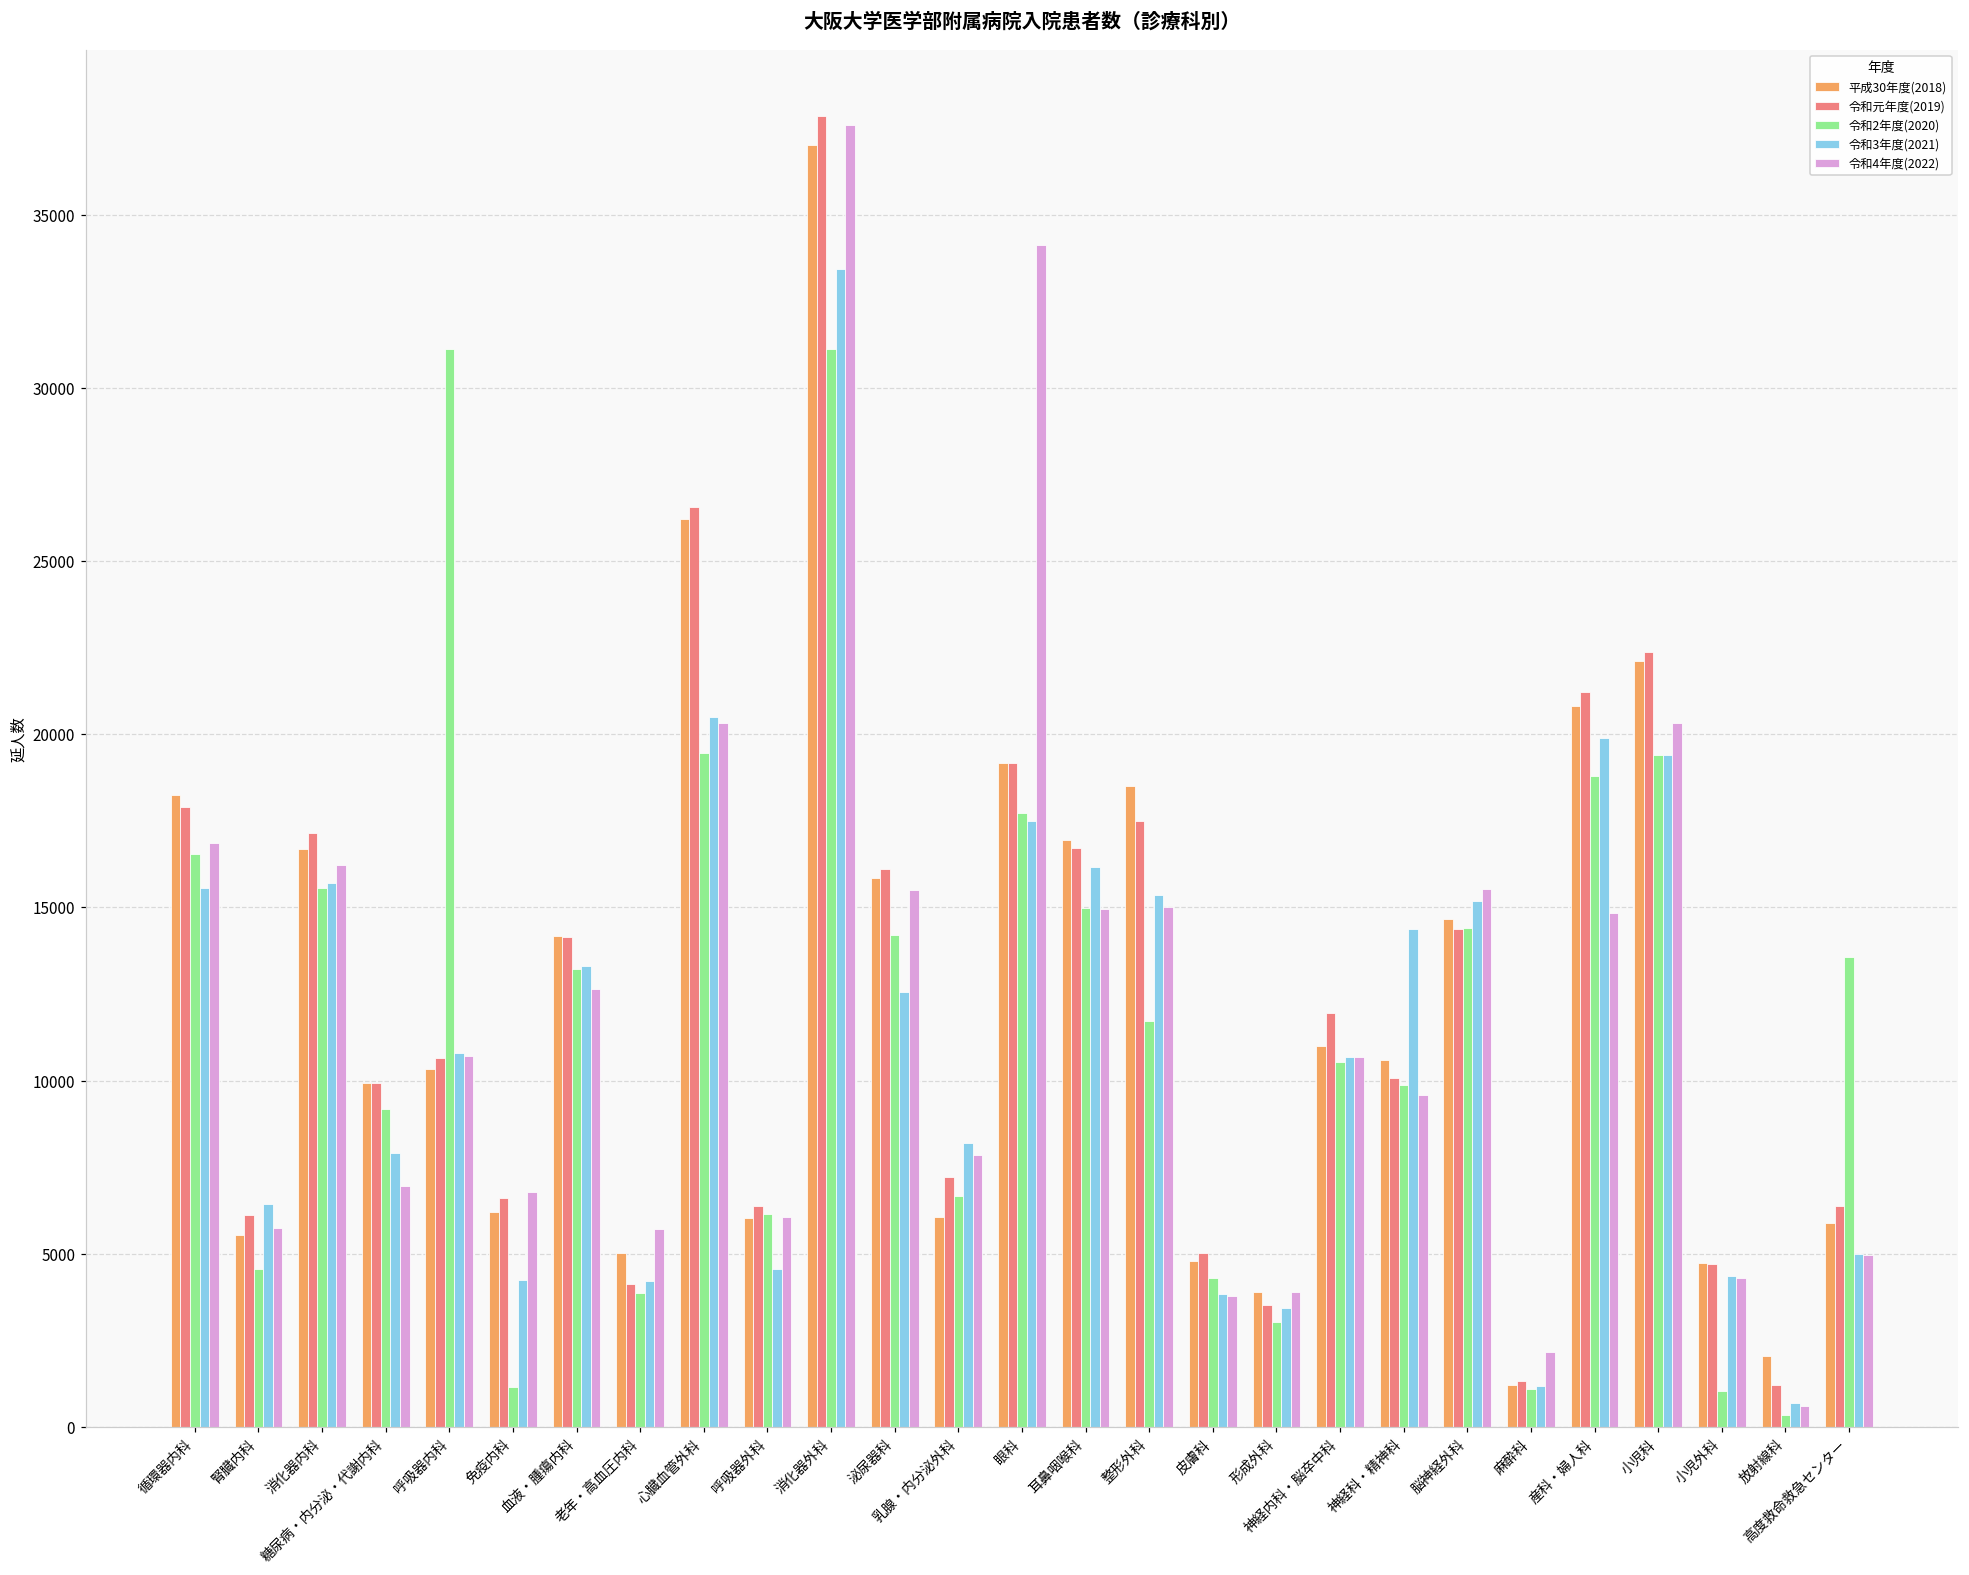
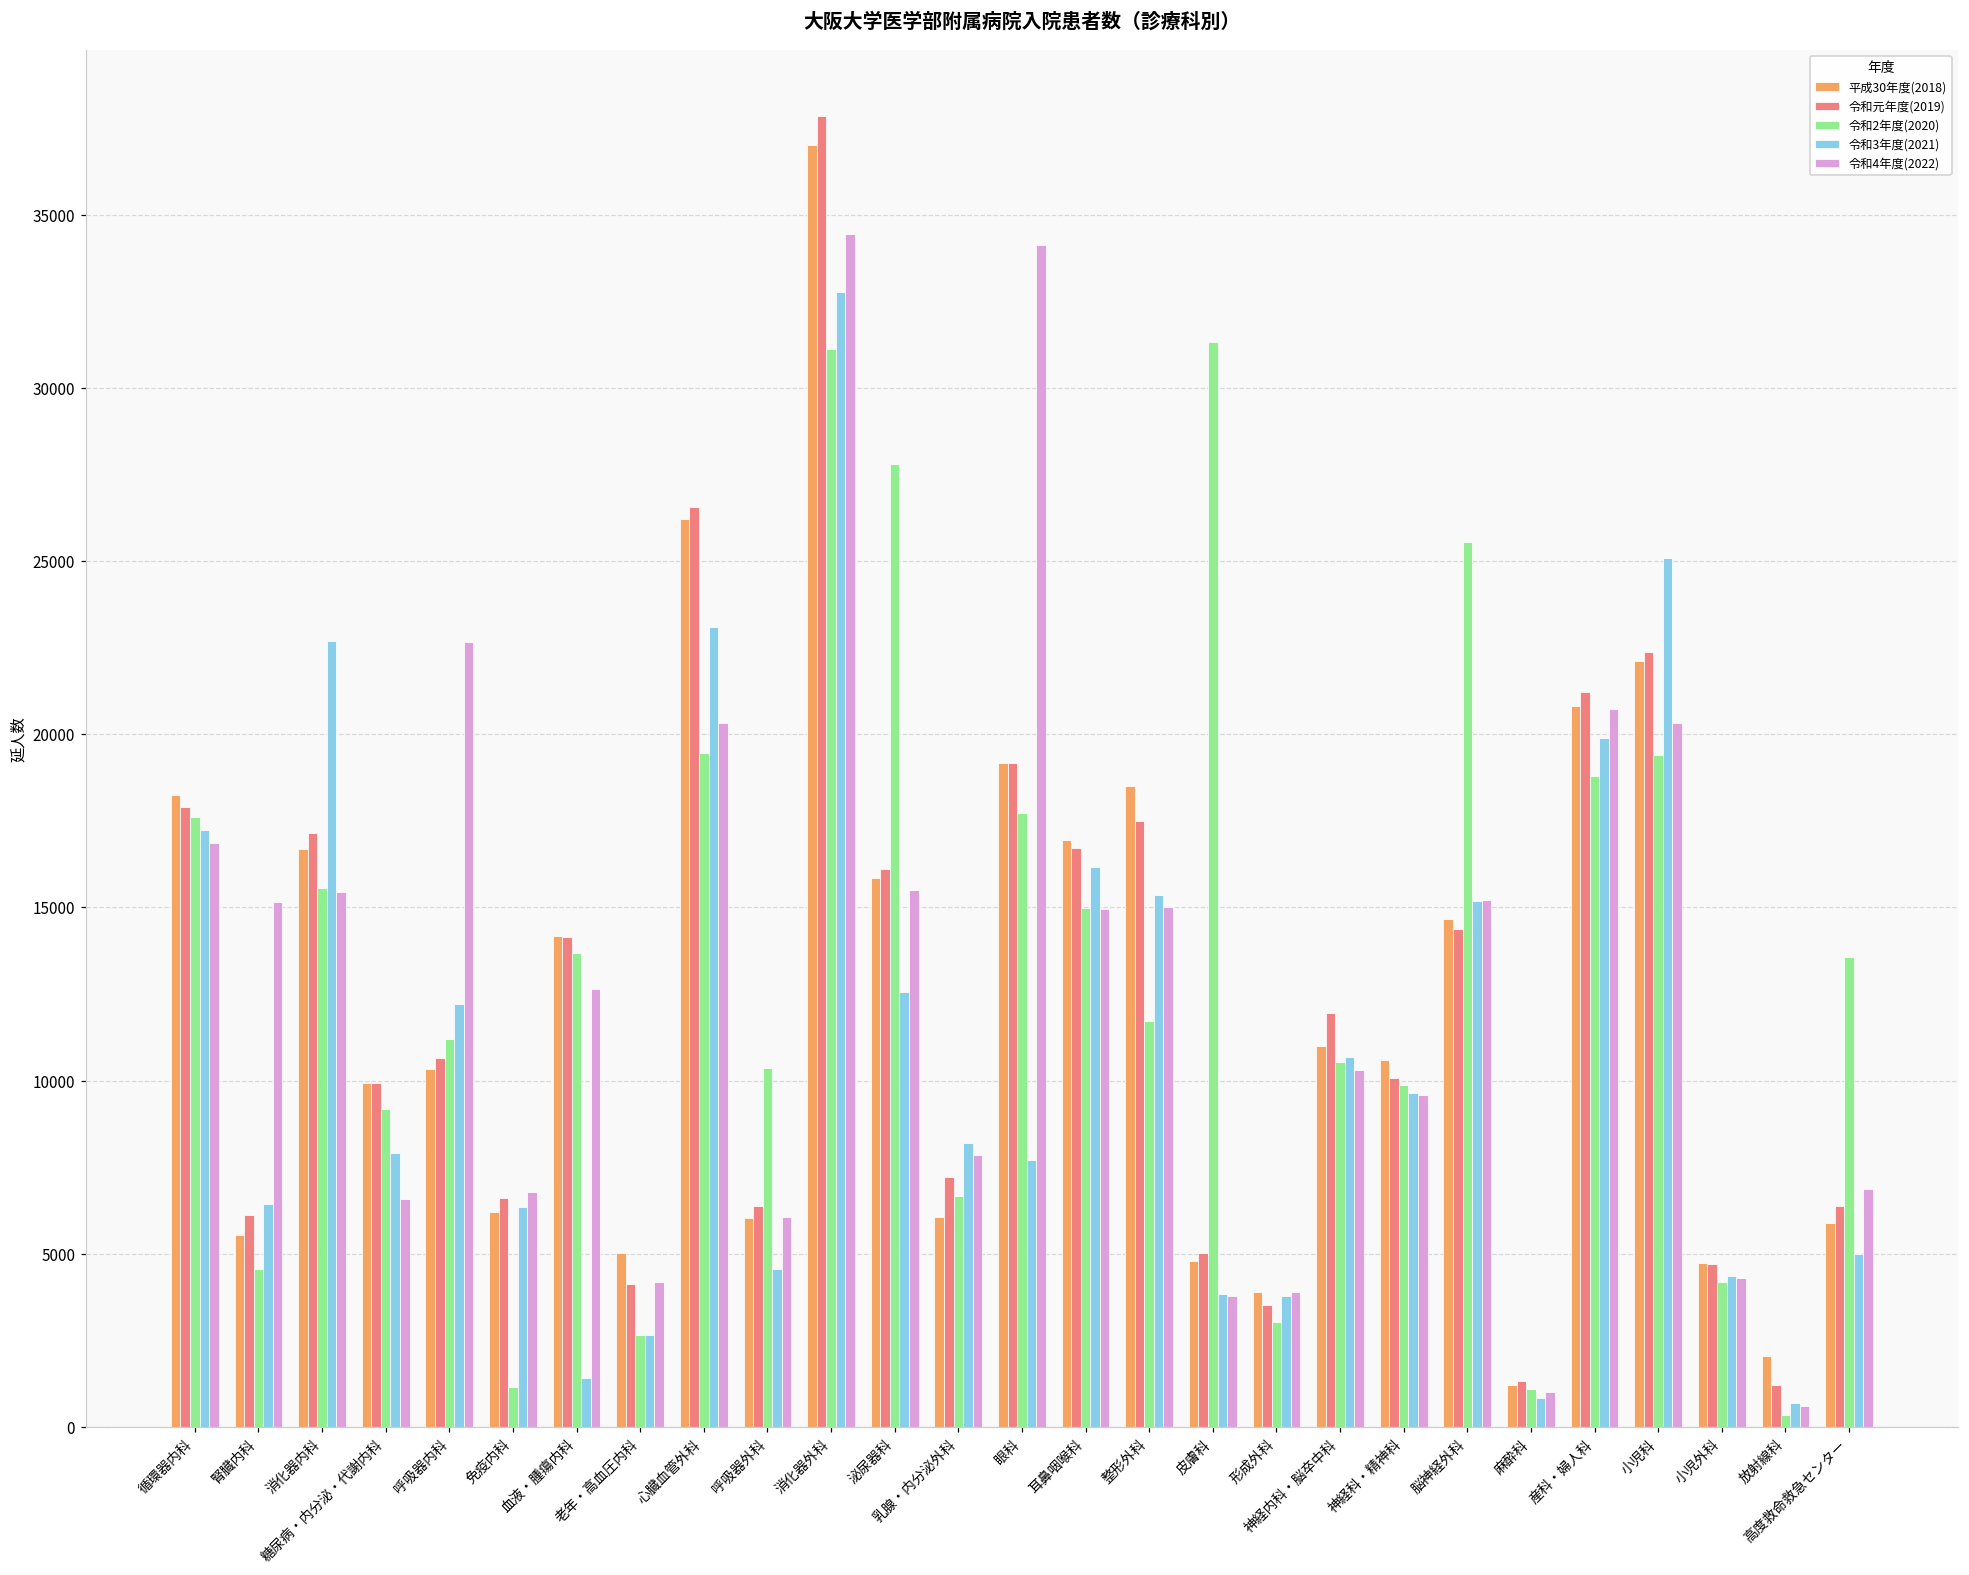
令和2年度(2020), 循環器内科: 16500 -> 17600
令和3年度(2021), 循環器内科: 15600 -> 17200
令和4年度(2022), 腎臓内科: 5700 -> 15100
令和3年度(2021), 消化器内科: 15700 -> 22700
令和4年度(2022), 消化器内科: 16200 -> 15500
令和4年度(2022), 糖尿病・内分泌・代謝内科: 7000 -> 6600
令和2年度(2020), 呼吸器内科: 31100 -> 11200
令和3年度(2021), 呼吸器内科: 10800 -> 12200
令和4年度(2022), 呼吸器内科: 10700 -> 22700
令和3年度(2021), 免疫内科: 4200 -> 6400
令和2年度(2020), 血液・腫瘍内科: 13200 -> 13700
令和3年度(2021), 血液・腫瘍内科: 13300 -> 1400
令和2年度(2020), 老年・高血圧内科: 3900 -> 2700
令和3年度(2021), 老年・高血圧内科: 4200 -> 2700
令和4年度(2022), 老年・高血圧内科: 5700 -> 4200
令和3年度(2021), 心臓血管外科: 20500 -> 23100
令和2年度(2020), 呼吸器外科: 6100 -> 10400
令和3年度(2021), 消化器外科: 33500 -> 32800
令和4年度(2022), 消化器外科: 37600 -> 34500
令和2年度(2020), 泌尿器科: 14200 -> 27800
令和3年度(2021), 眼科: 17500 -> 7700
令和2年度(2020), 皮膚科: 4300 -> 31300
令和3年度(2021), 形成外科: 3400 -> 3800
令和4年度(2022), 神経内科・脳卒中科: 10700 -> 10300
令和3年度(2021), 神経科・精神科: 14400 -> 9600
令和2年度(2020), 脳神経外科: 14400 -> 25600
令和4年度(2022), 脳神経外科: 15500 -> 15200
令和3年度(2021), 麻酔科: 1200 -> 800
令和4年度(2022), 麻酔科: 2100 -> 1000
令和4年度(2022), 産科・婦人科: 14800 -> 20700
令和3年度(2021), 小児科: 19400 -> 25100
令和2年度(2020), 小児外科: 1000 -> 4200
令和4年度(2022), 高度救命救急センター: 5000 -> 6900
